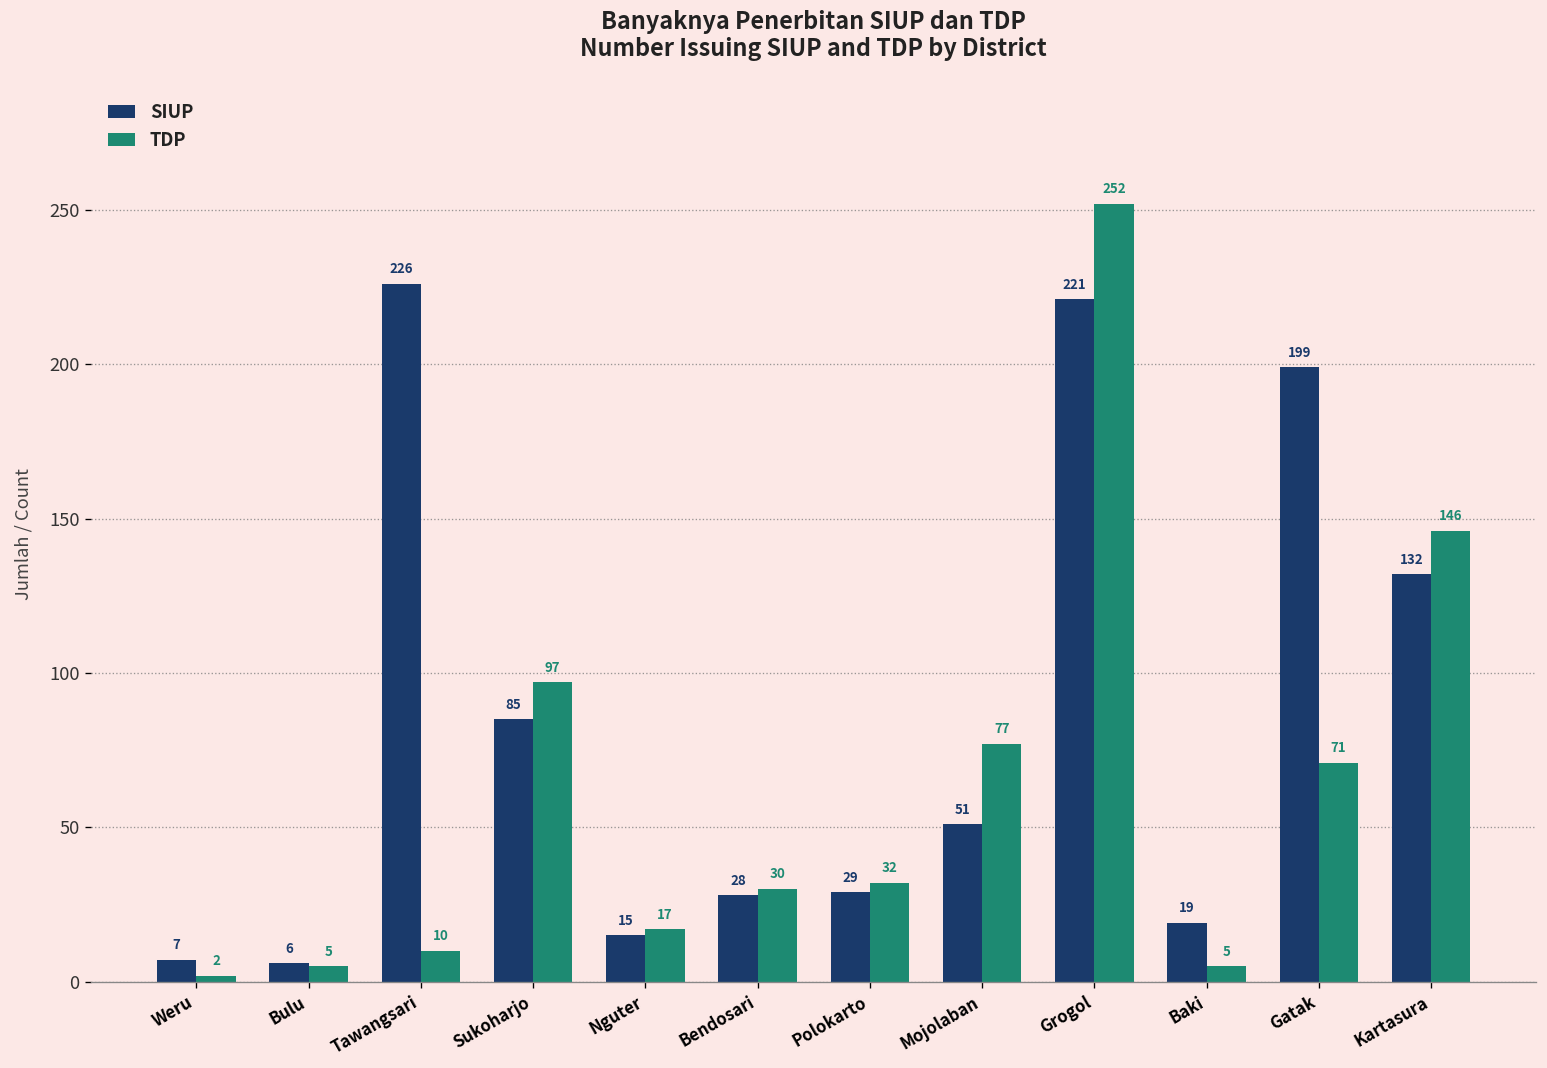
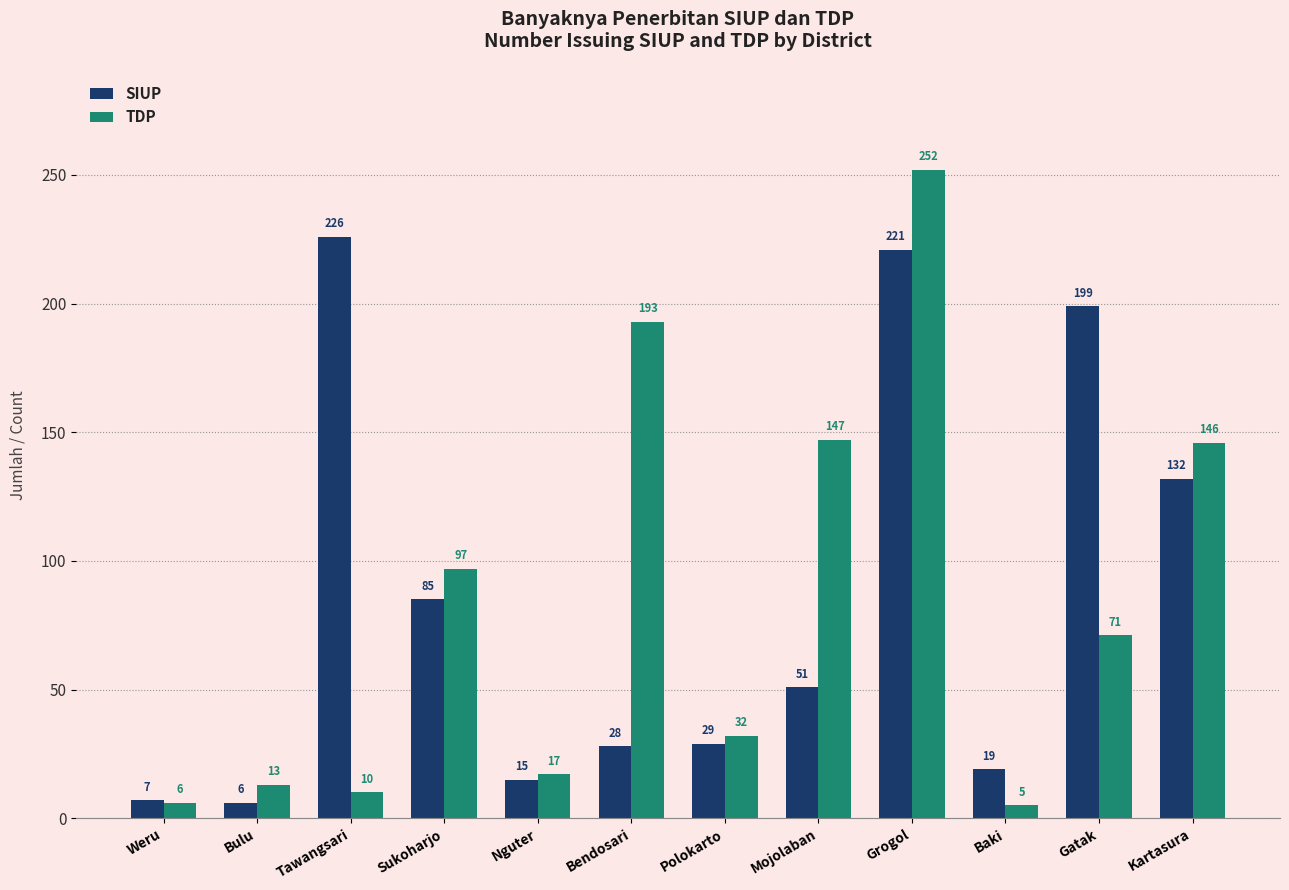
TDP, Weru: 2 -> 6
TDP, Bulu: 5 -> 13
TDP, Bendosari: 30 -> 193
TDP, Mojolaban: 77 -> 147
